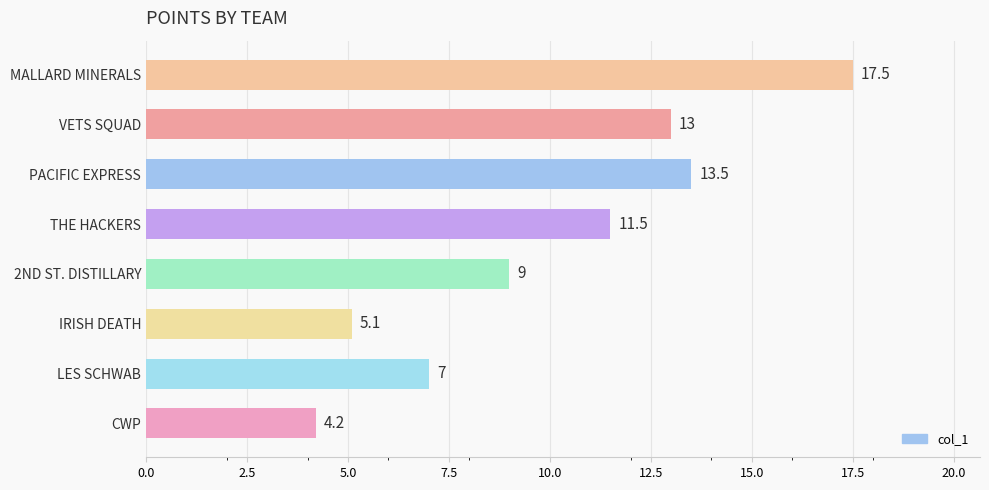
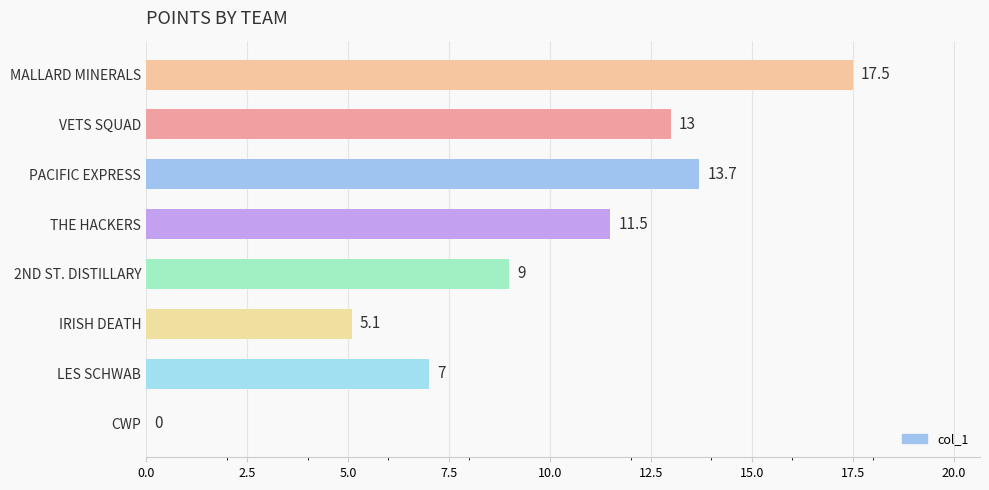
PACIFIC EXPRESS: 13.5 -> 13.7
CWP: 4.2 -> 0
